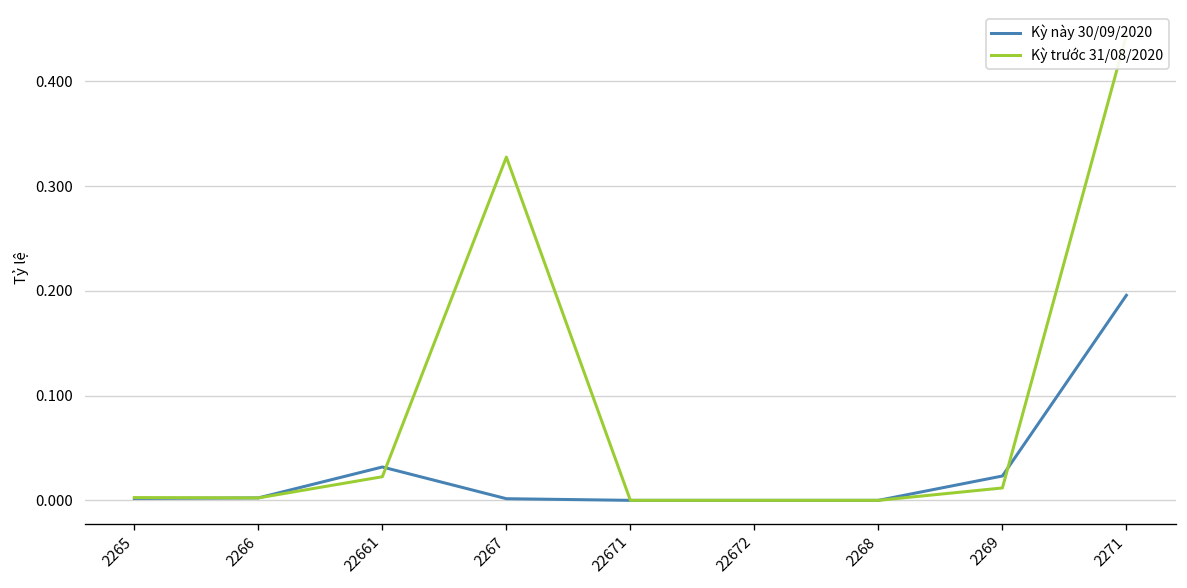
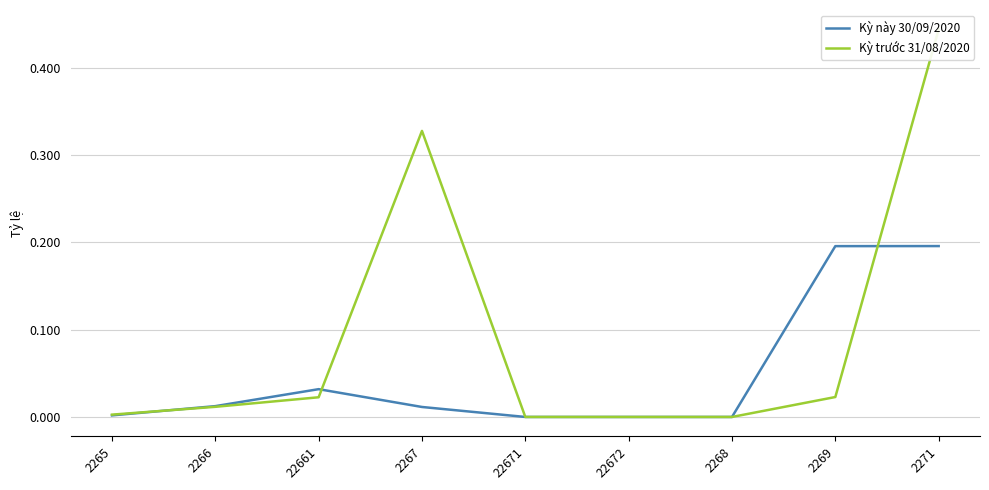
Kỳ này 30/09/2020, 2266: 0.00 -> 0.01
Kỳ trước 31/08/2020, 2266: 0.00 -> 0.01
Kỳ này 30/09/2020, 2267: 0.00 -> 0.01
Kỳ này 30/09/2020, 2269: 0.02 -> 0.20
Kỳ trước 31/08/2020, 2269: 0.01 -> 0.02
